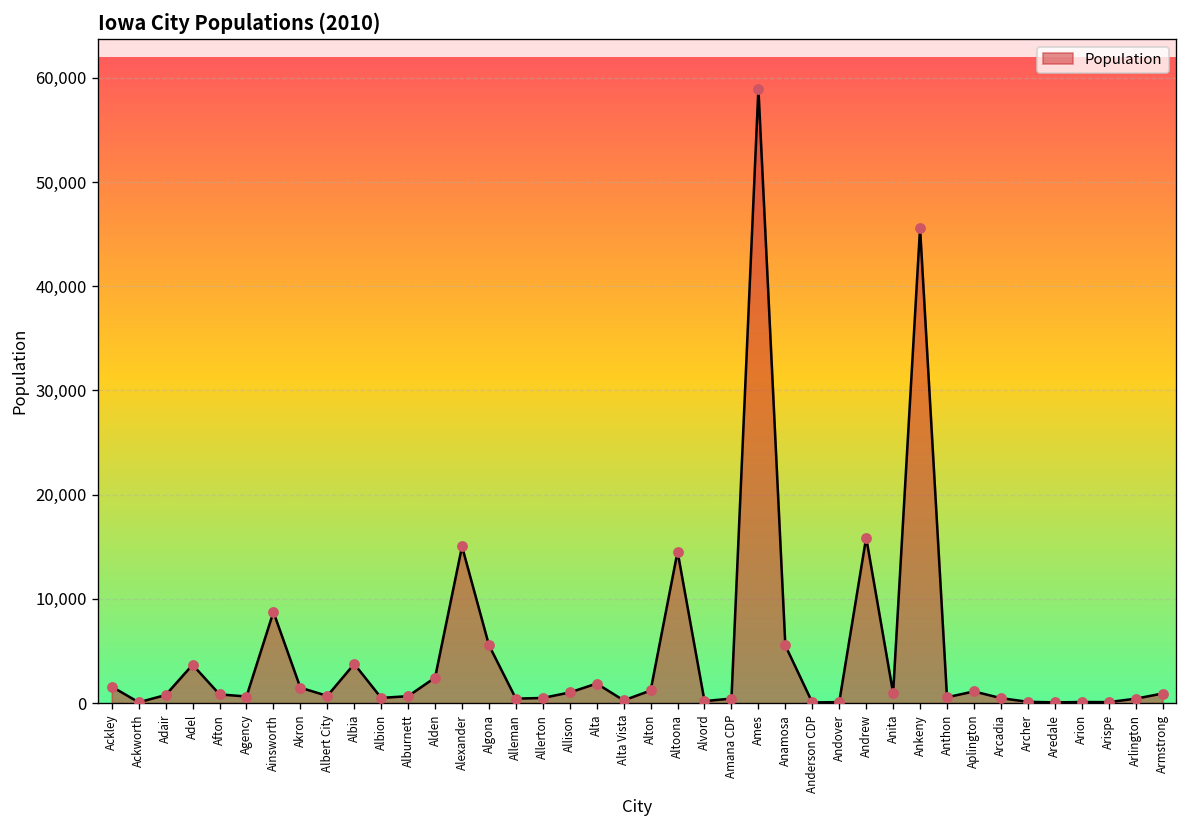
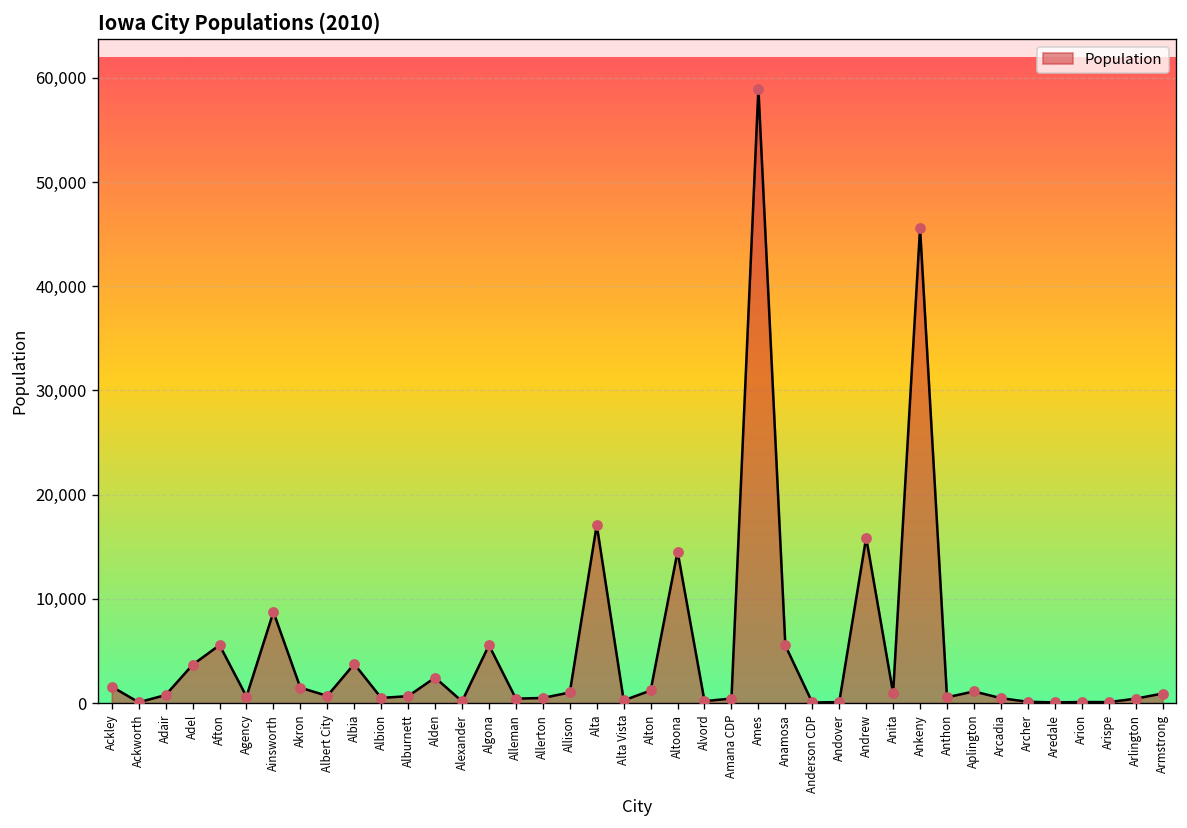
Afton: 1,000 -> 6,000
Alexander: 15,000 -> 0
Alta: 2,000 -> 17,000
